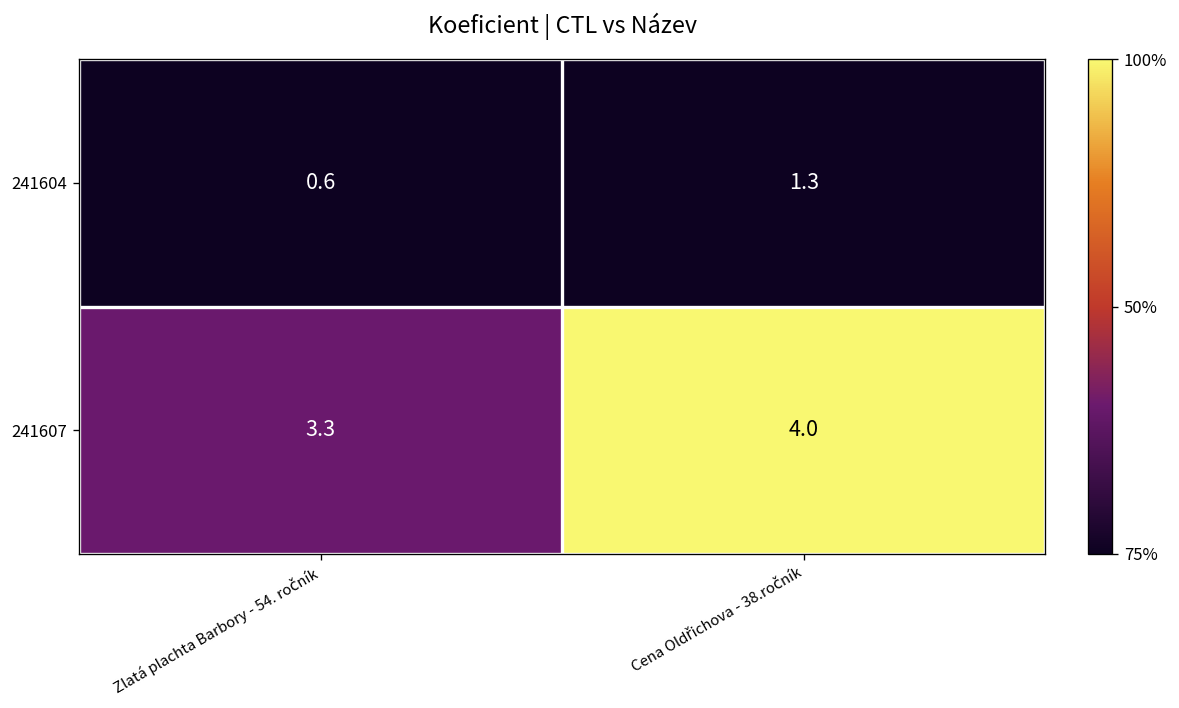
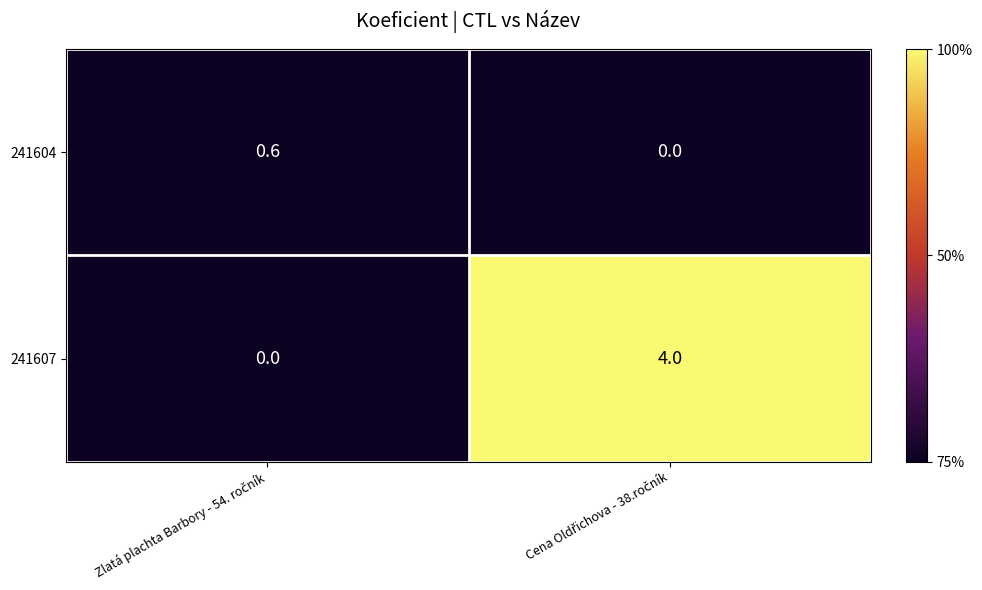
241604, Cena Oldřichova - 38.ročník: 1.3 -> 0.0
241607, Zlatá plachta Barbory - 54. ročník: 3.3 -> 0.0
